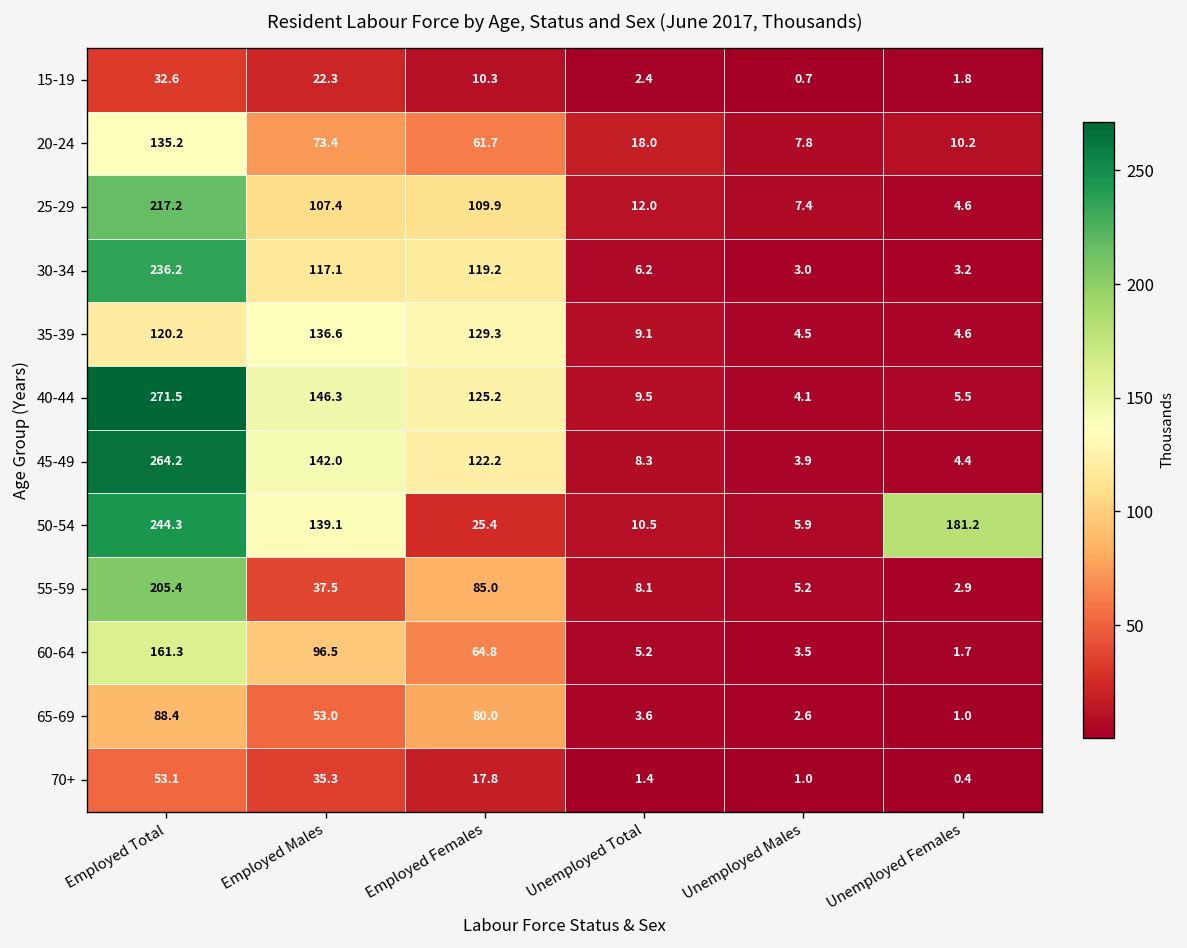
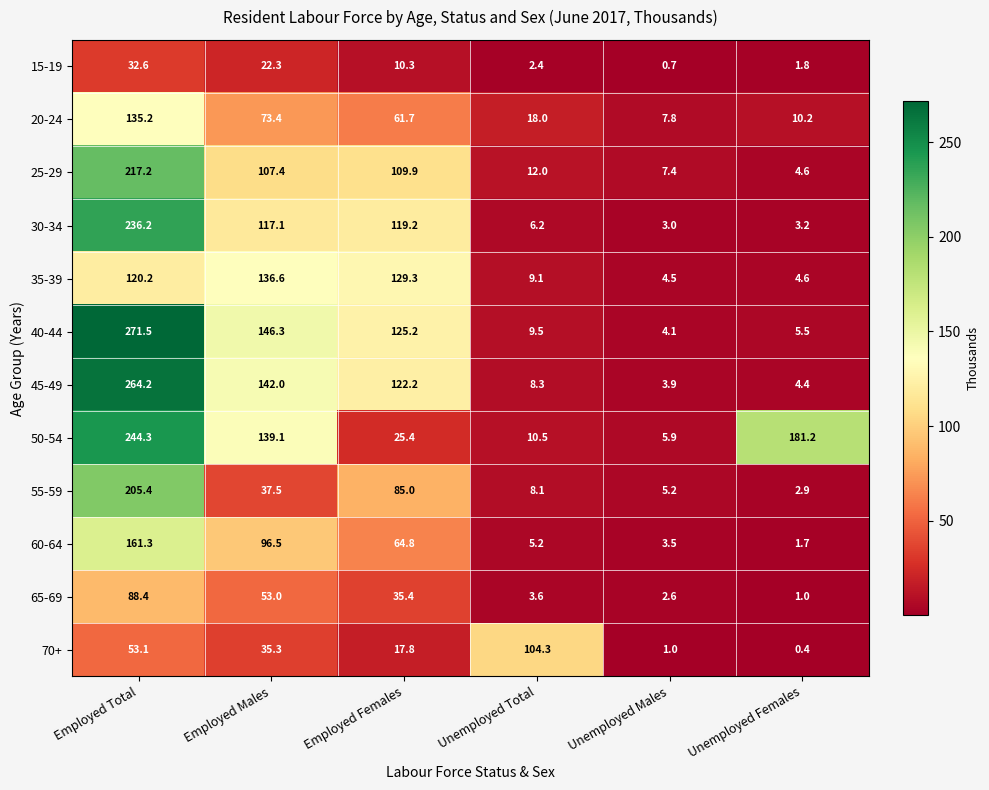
65-69, Employed Females: 80.0 -> 35.4
70+, Unemployed Total: 1.4 -> 104.3
